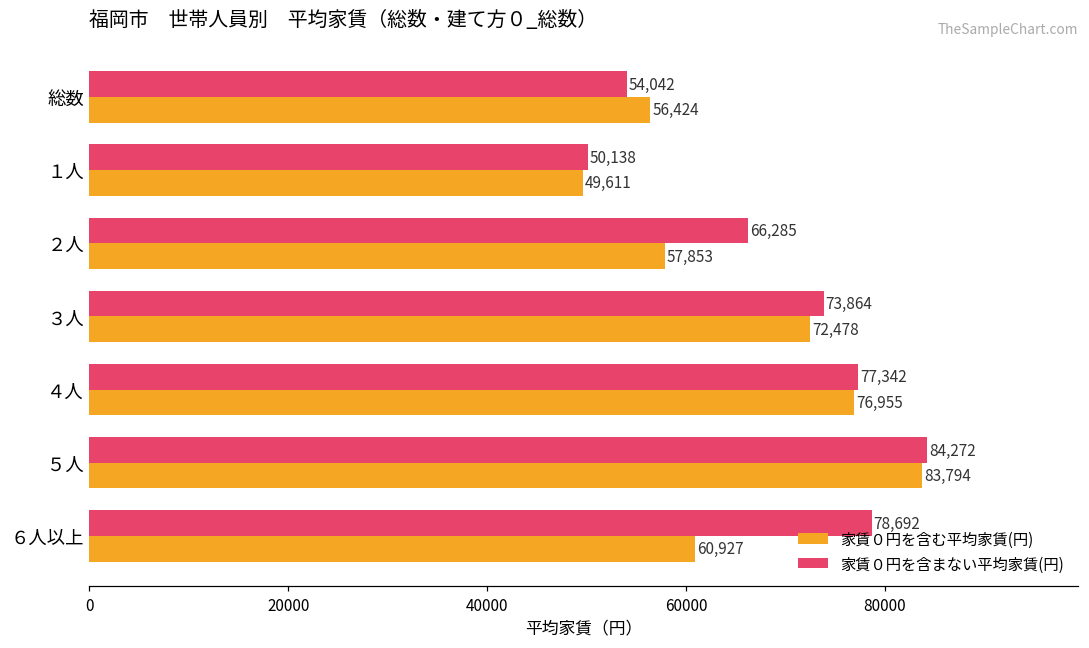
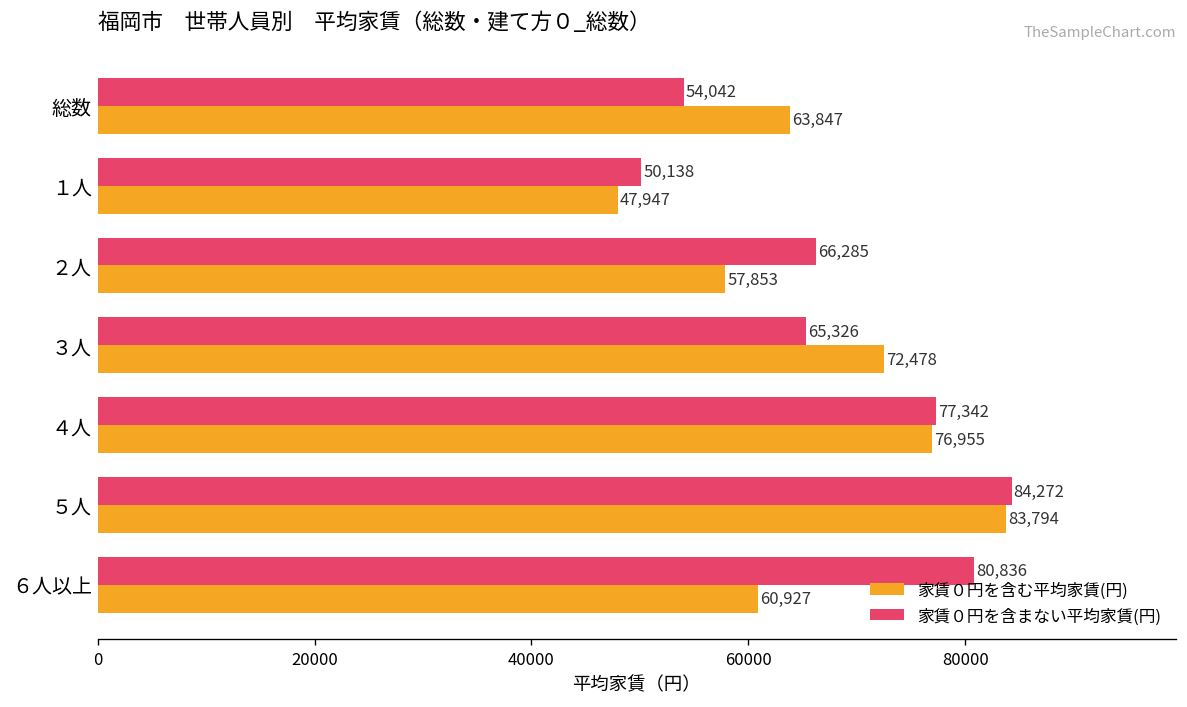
家賃０円を含む平均家賃(円), 総数: 56,424 -> 63,847
家賃０円を含む平均家賃(円), １人: 49,611 -> 47,947
家賃０円を含まない平均家賃(円), ３人: 73,864 -> 65,326
家賃０円を含まない平均家賃(円), ６人以上: 78,692 -> 80,836
